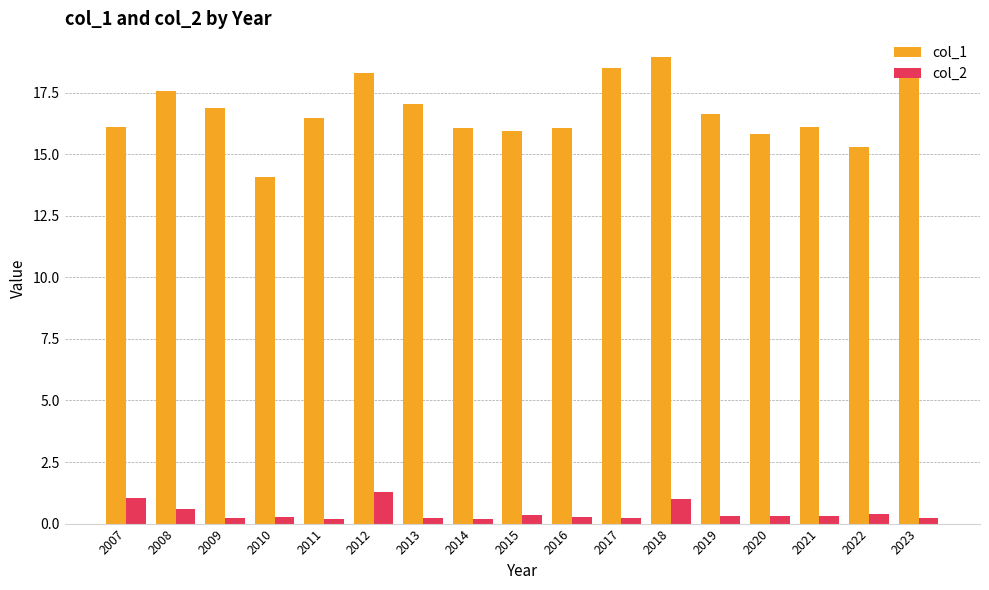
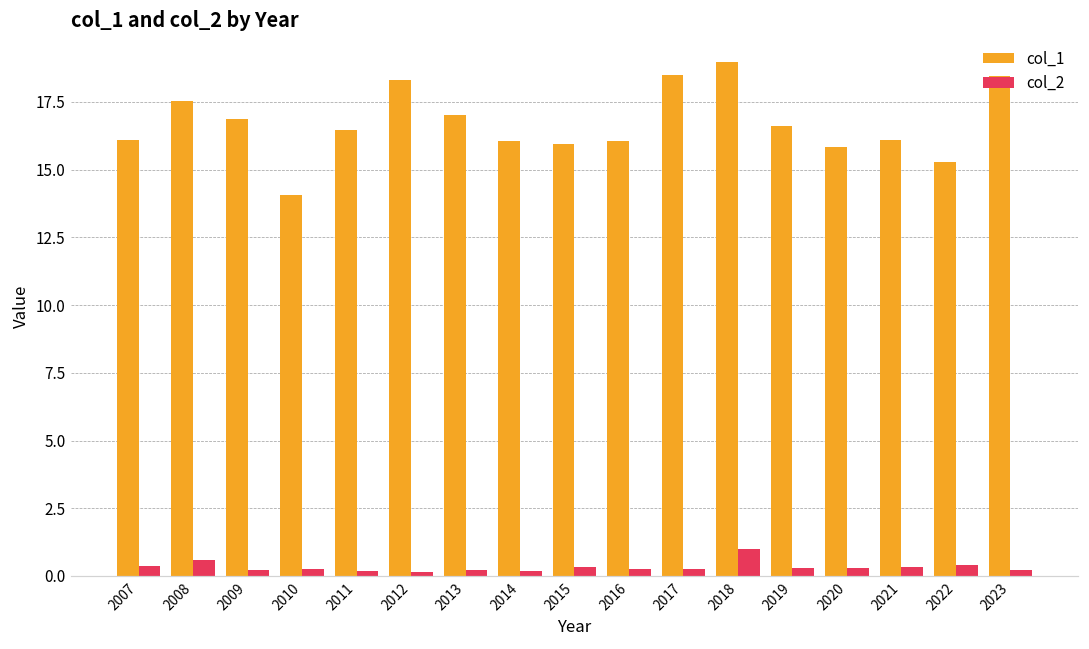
col_2, 2007: 1.0 -> 0.4
col_2, 2012: 1.3 -> 0.2
